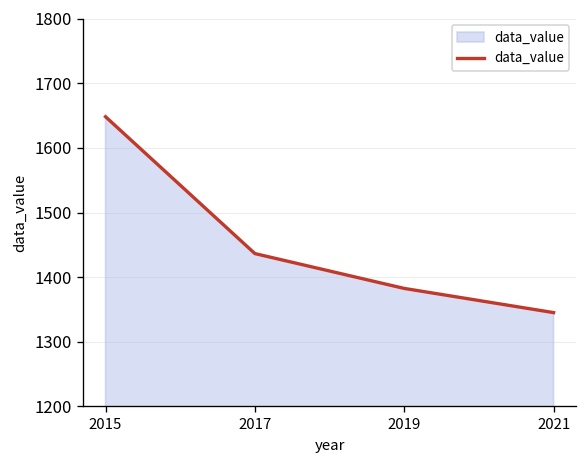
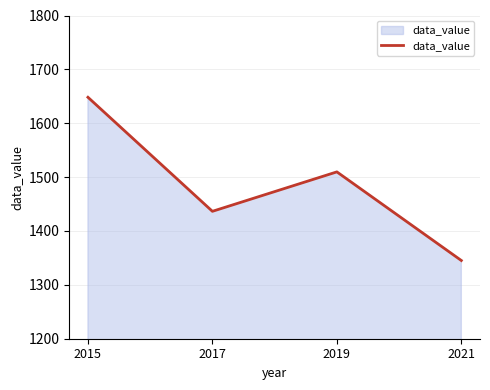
2019: 1380 -> 1510
